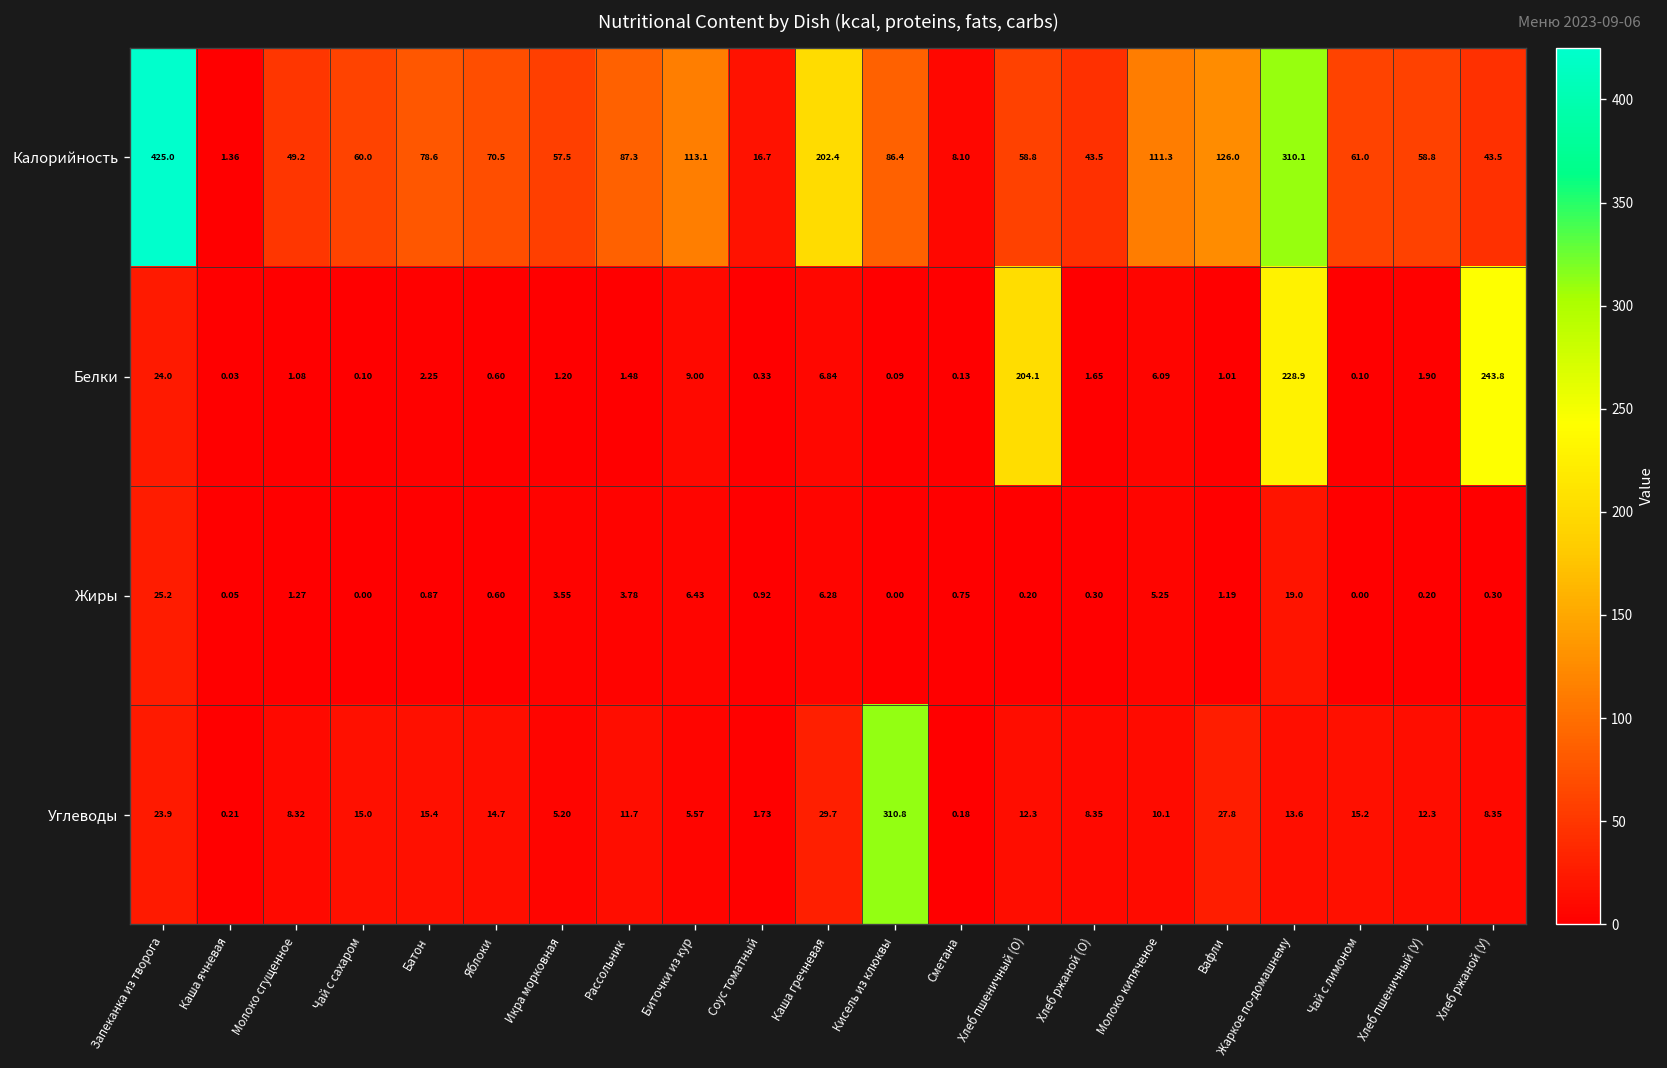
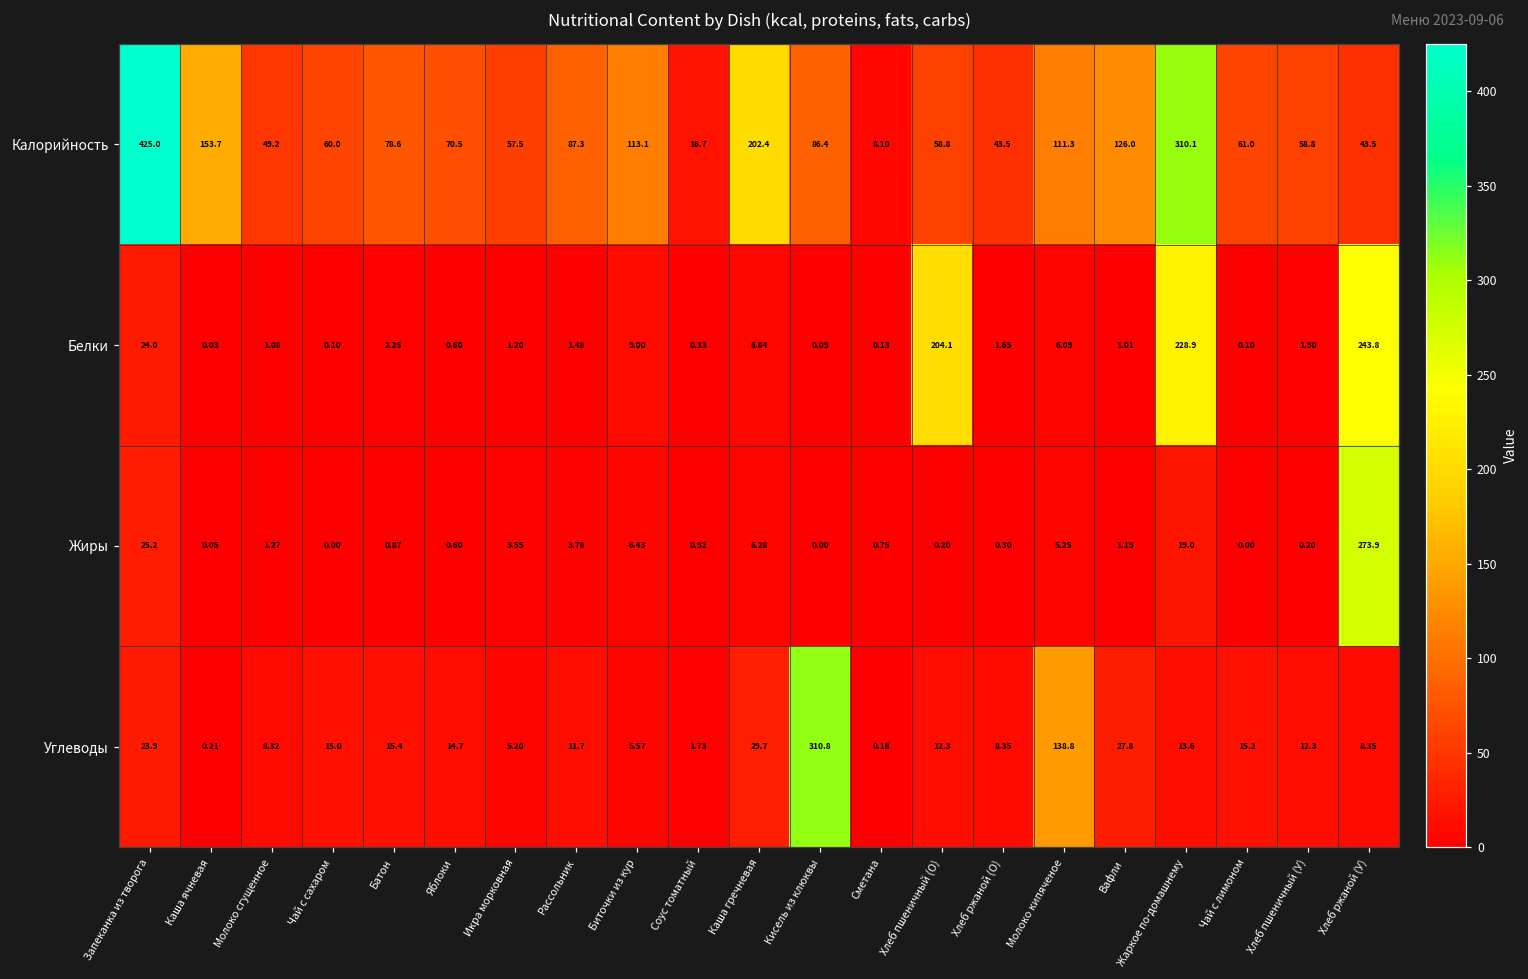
Калорийность, Каша ячневая: 1.36 -> 153.7
Жиры, Хлеб ржаной (У): 0.30 -> 273.9
Углеводы, Молоко кипяченое: 10.1 -> 138.8
